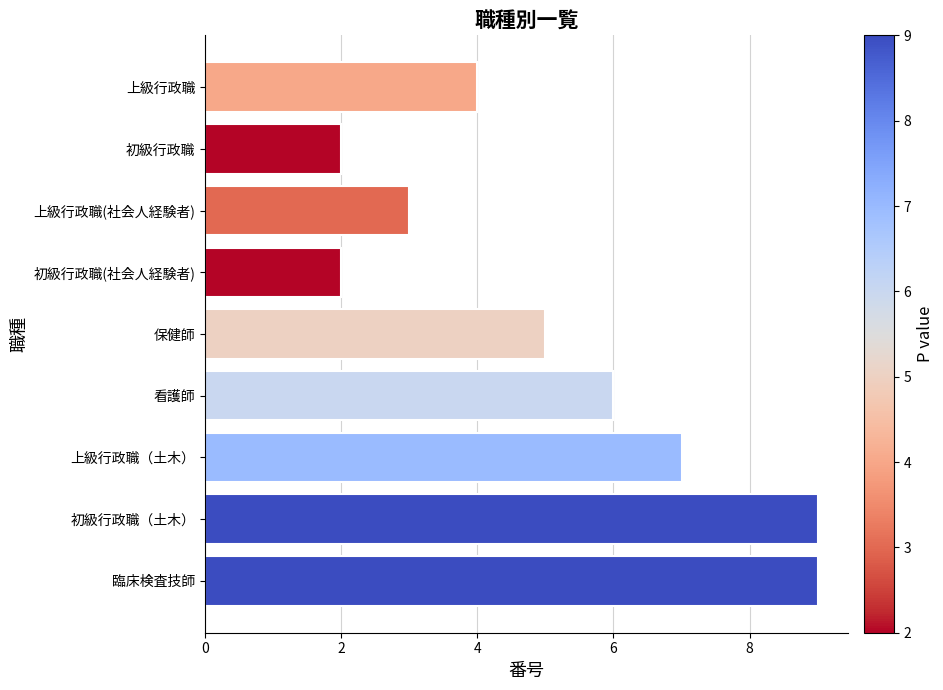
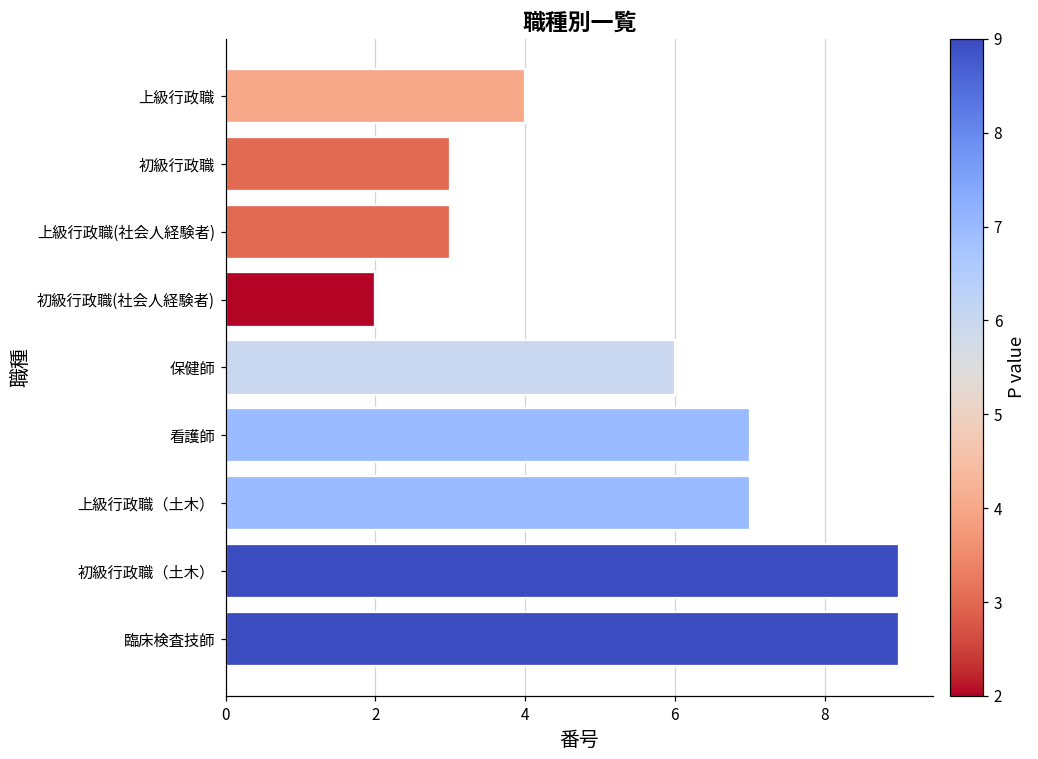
初級行政職: 2 -> 3
保健師: 5 -> 6
看護師: 6 -> 7
